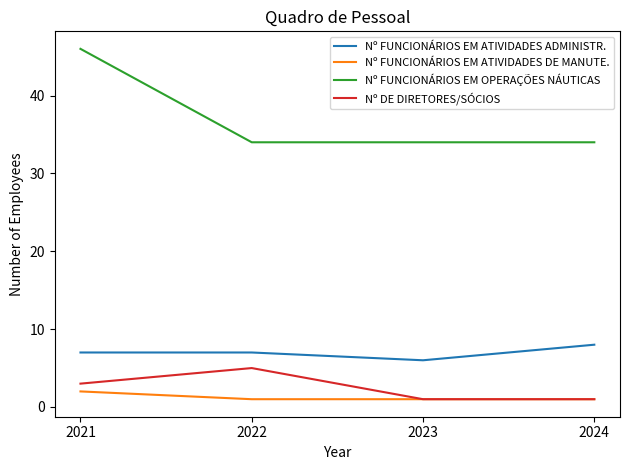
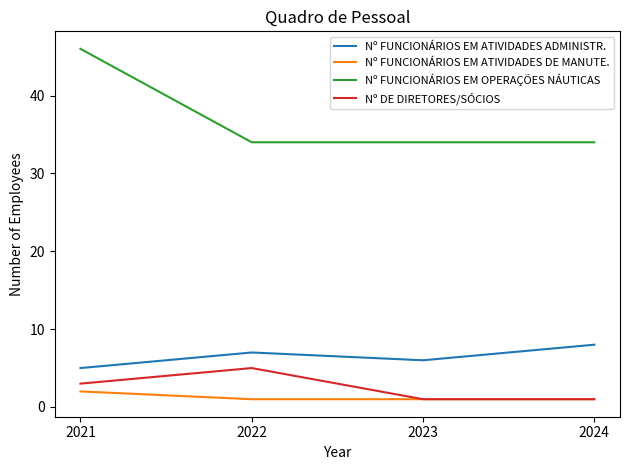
Nº FUNCIONÁRIOS EM ATIVIDADES ADMINISTR., 2021: 7 -> 5
